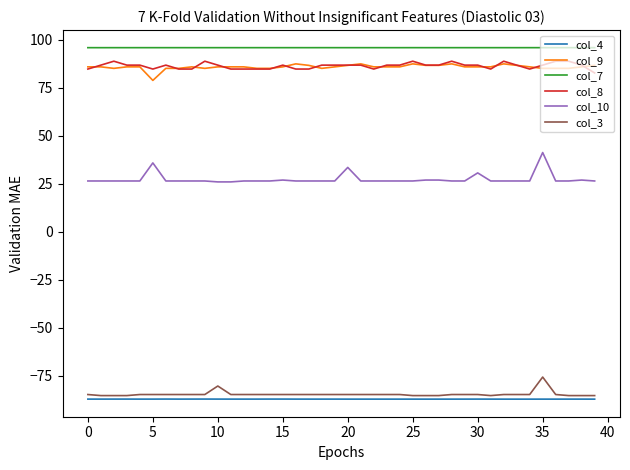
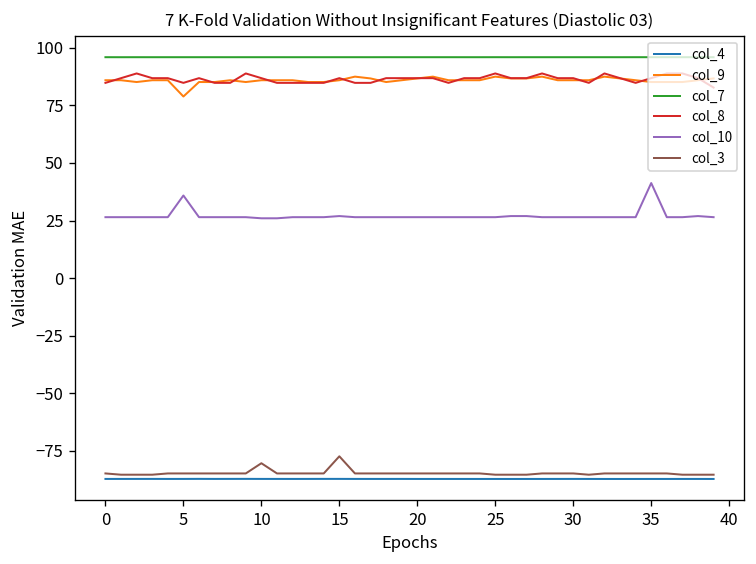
col_3, 15: -85 -> -77
col_10, 20: 34 -> 26
col_10, 30: 31 -> 26
col_3, 35: -76 -> -85
